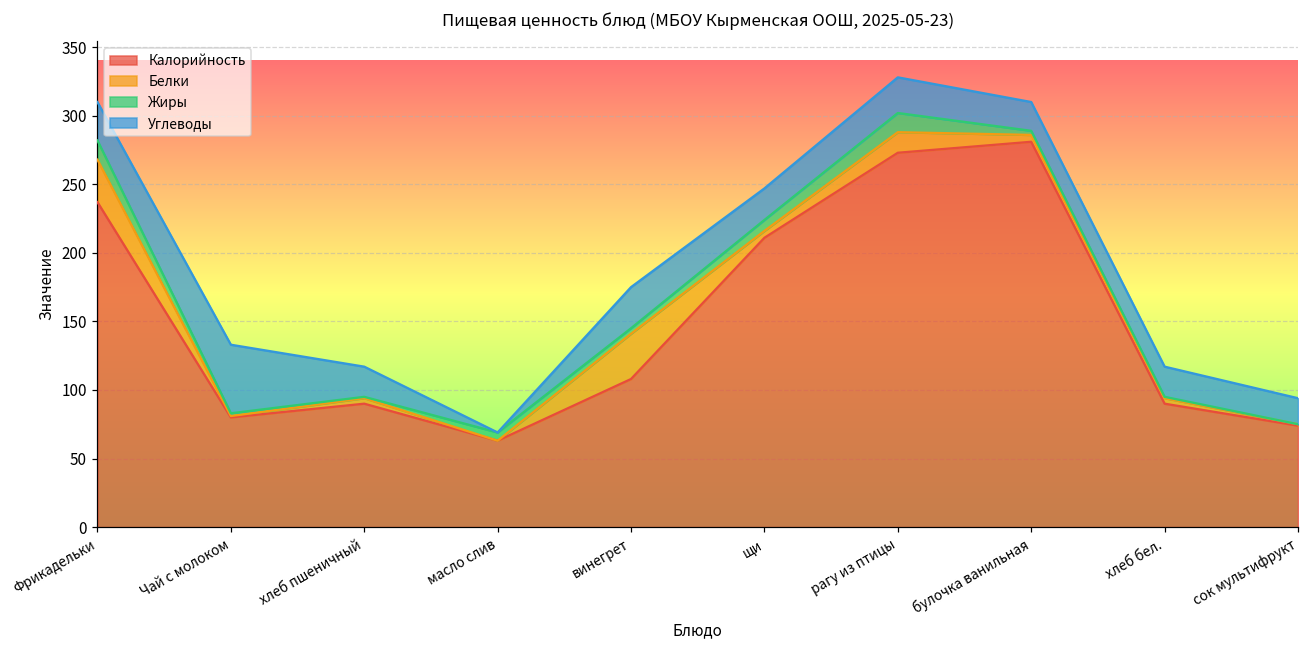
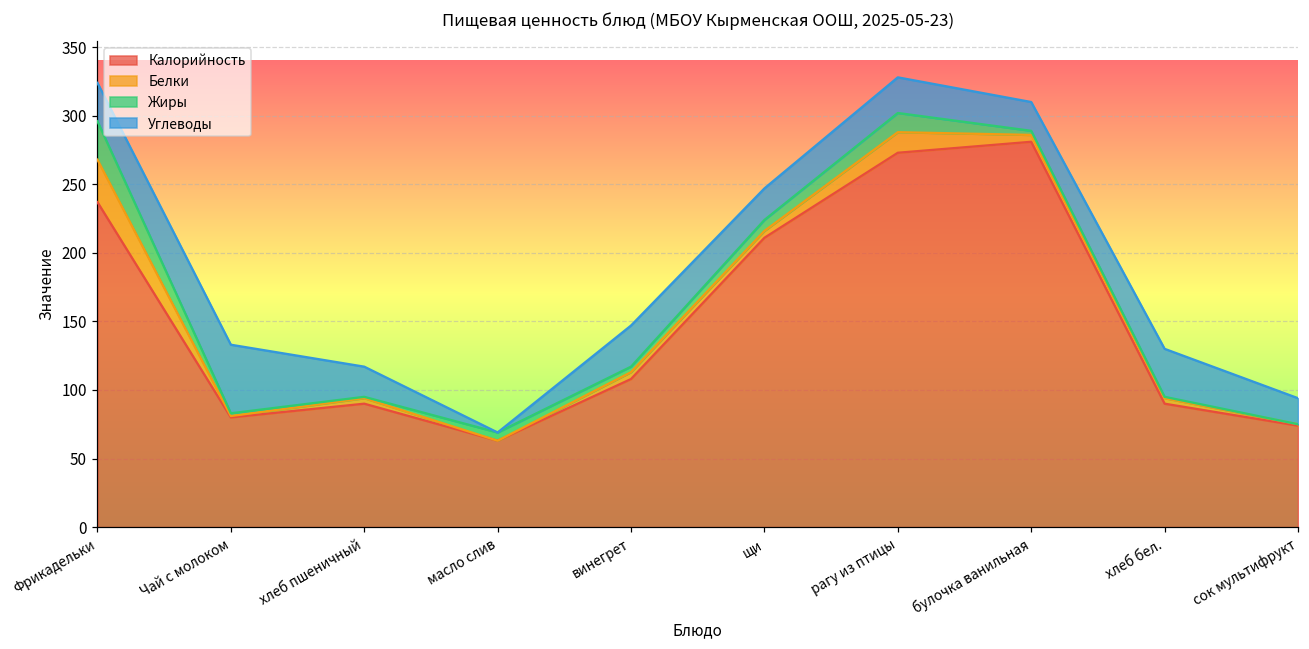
Жиры, Фрикадельки: 14 -> 28
Белки, винегрет: 33 -> 5
Углеводы, хлеб бел.: 22 -> 35
